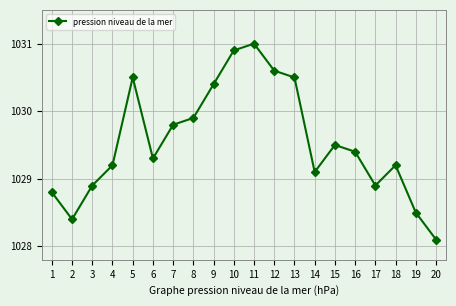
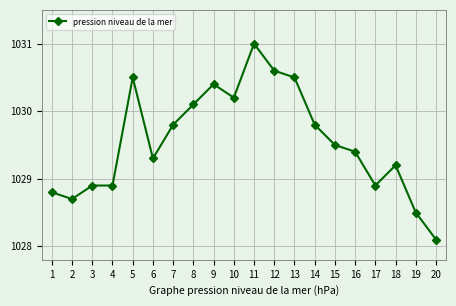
2: 1028.4 -> 1028.7
4: 1029.2 -> 1028.9
8: 1029.9 -> 1030.1
10: 1030.9 -> 1030.2
14: 1029.1 -> 1029.8
